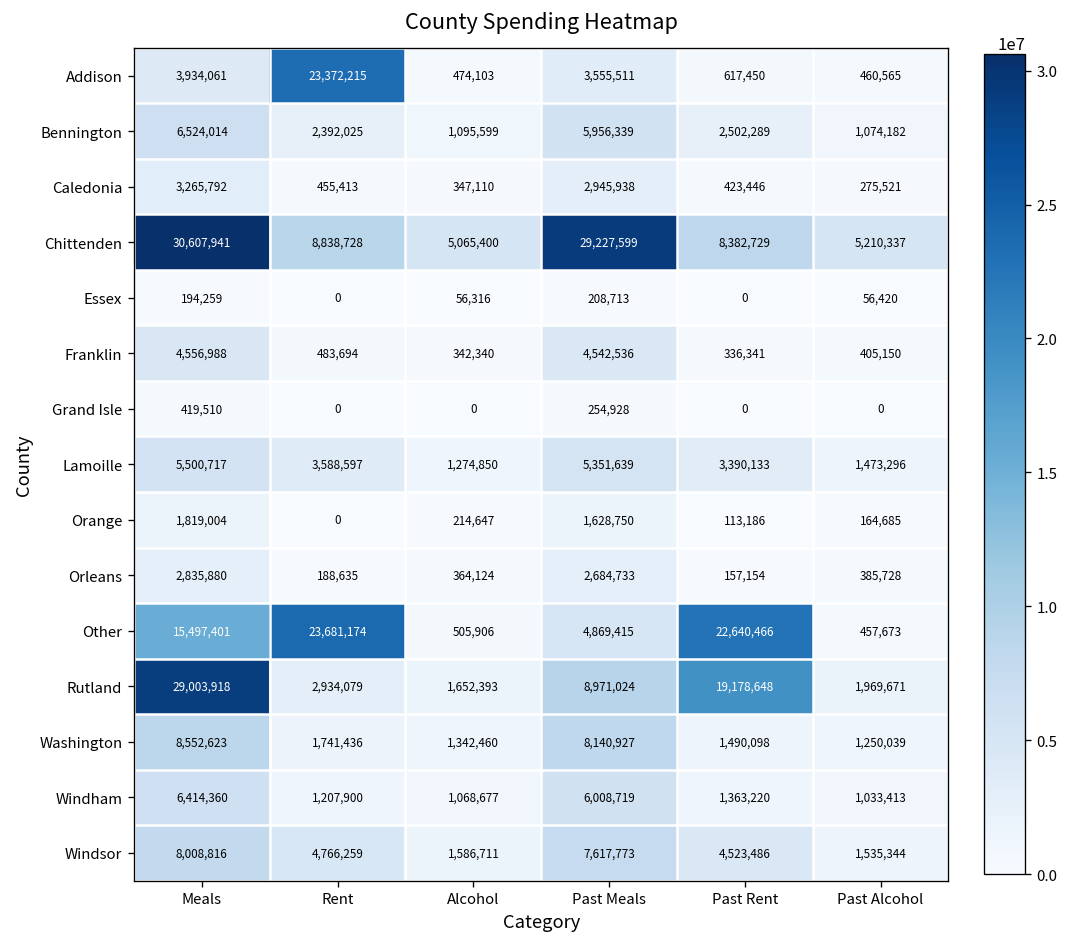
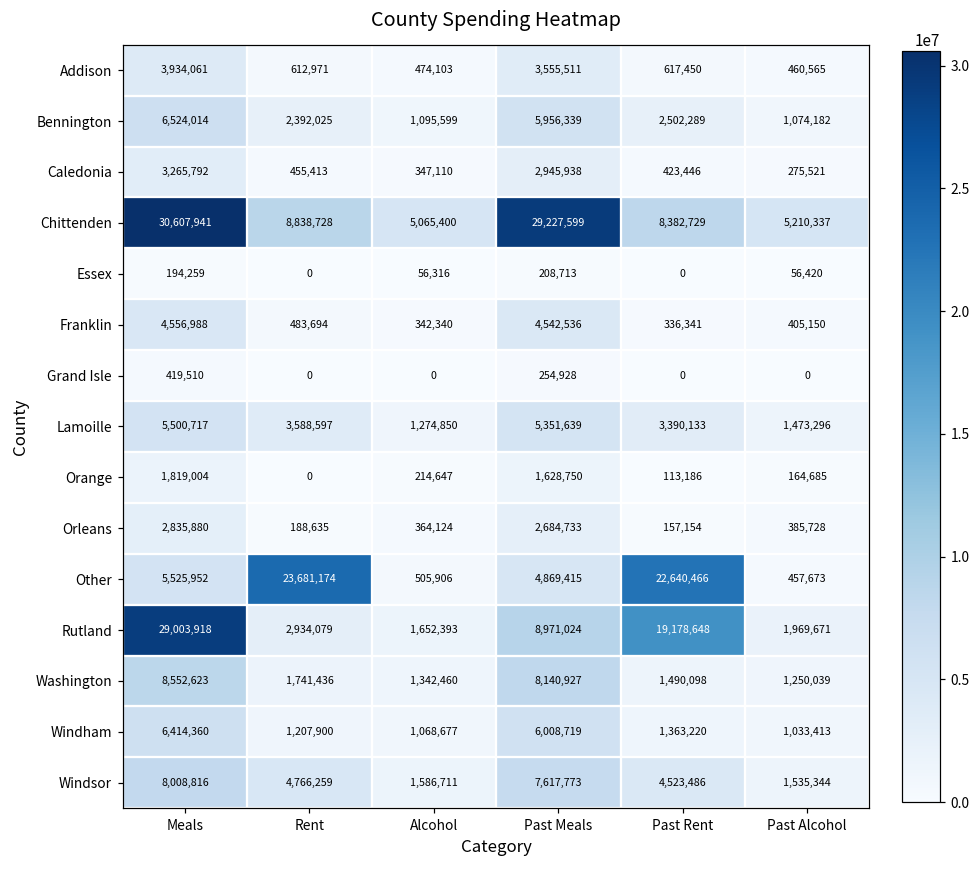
Addison, Rent: 23,372,215 -> 612,971
Other, Meals: 15,497,401 -> 5,525,952
